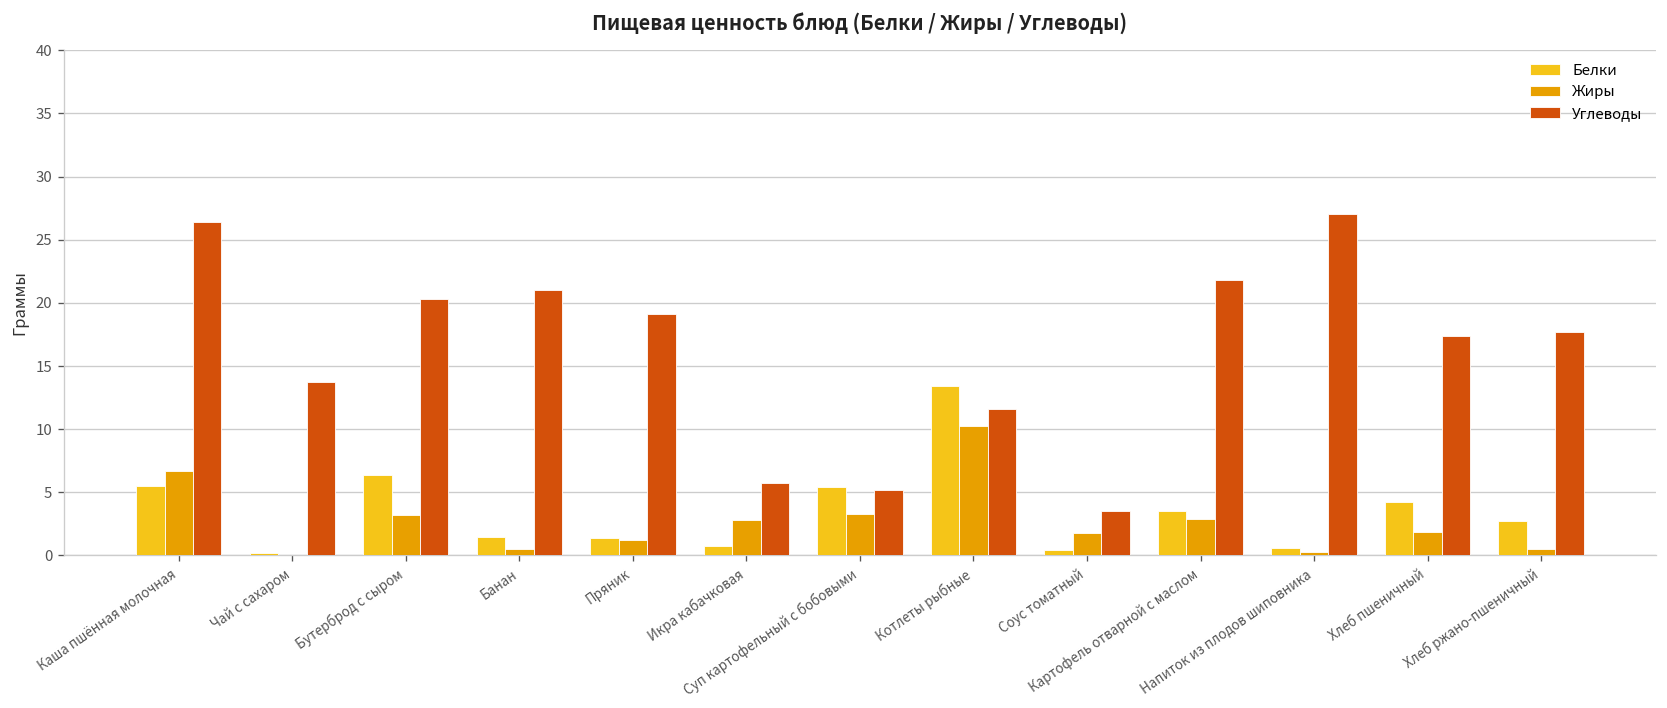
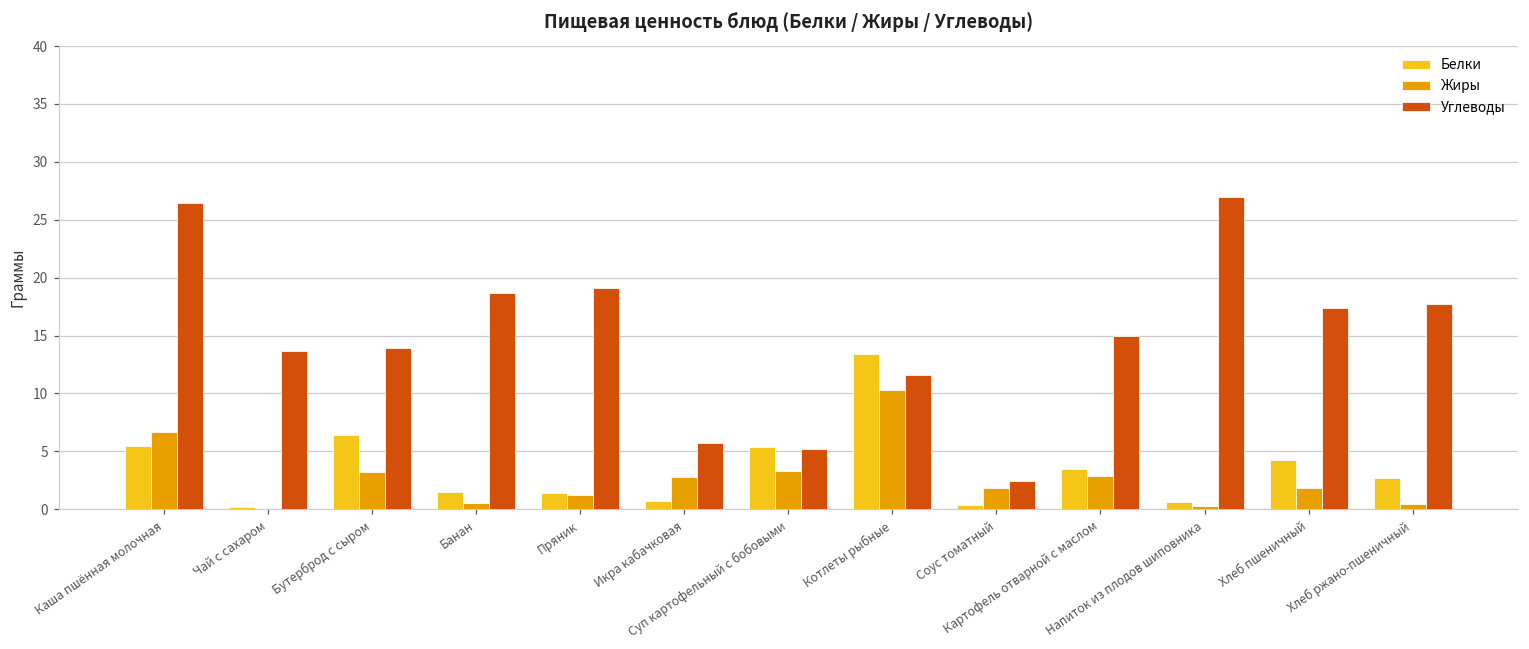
Углеводы, Бутерброд с сыром: 20.3 -> 13.9
Углеводы, Банан: 21.0 -> 18.7
Углеводы, Соус томатный: 3.5 -> 2.4
Углеводы, Картофель отварной с маслом: 21.8 -> 15.0
